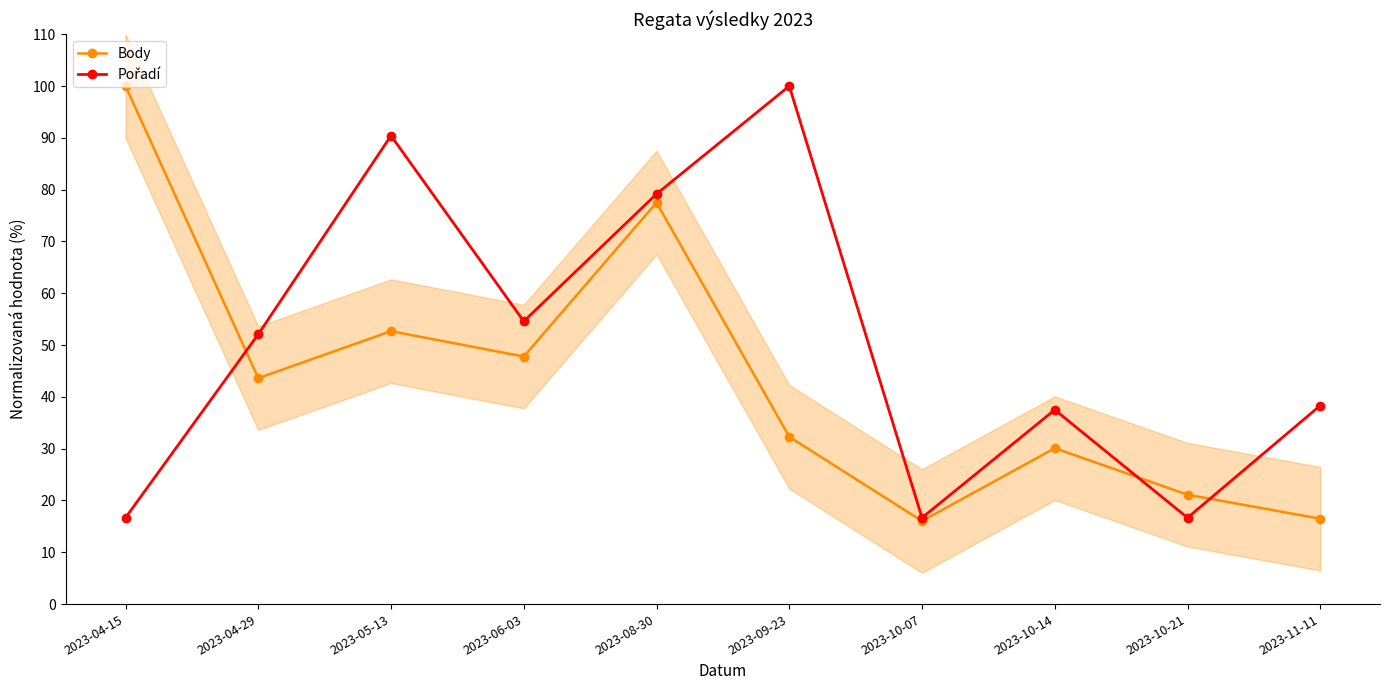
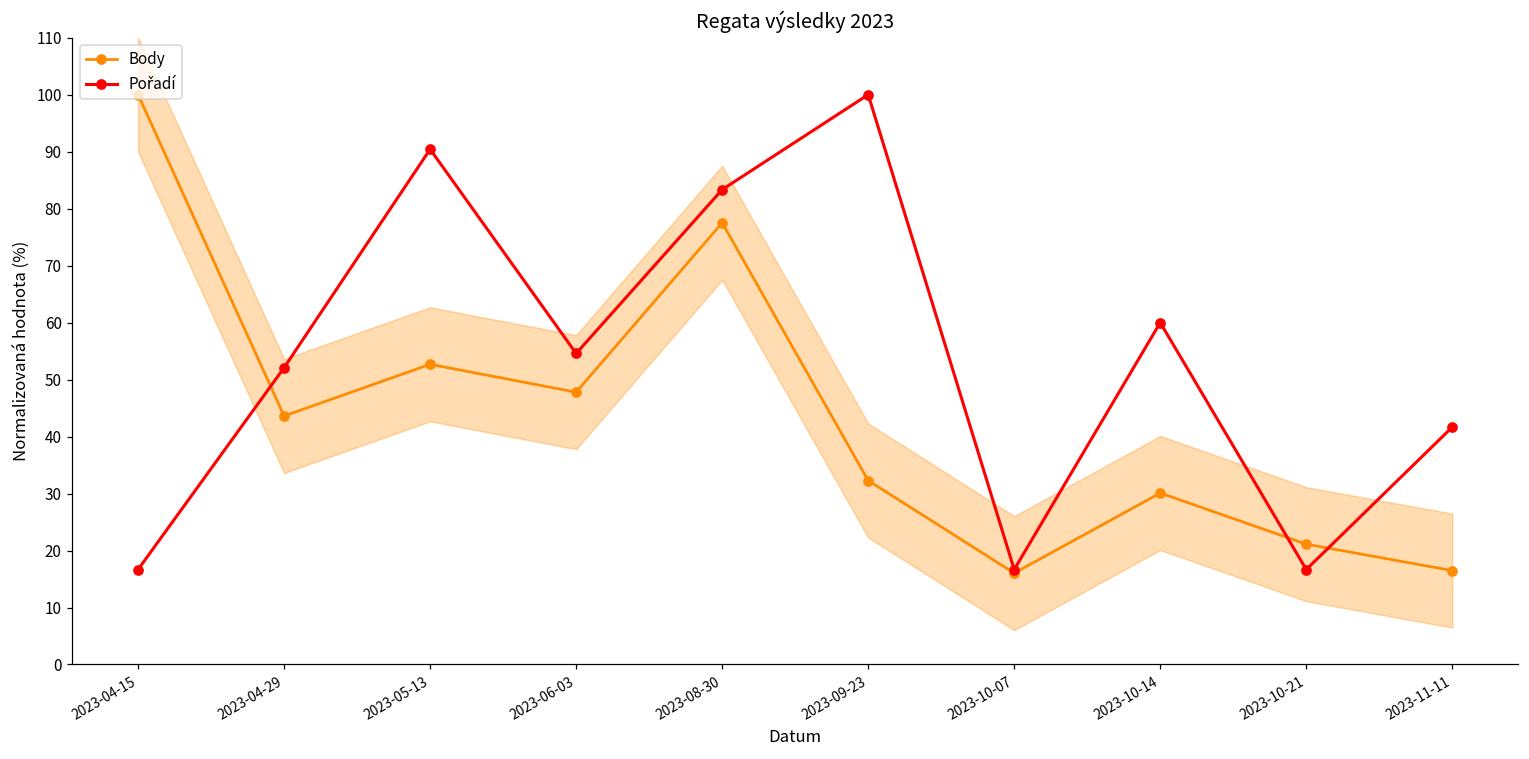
Pořadí, 2023-08-30: 79 -> 83
Pořadí, 2023-10-14: 38 -> 60
Pořadí, 2023-11-11: 38 -> 42
